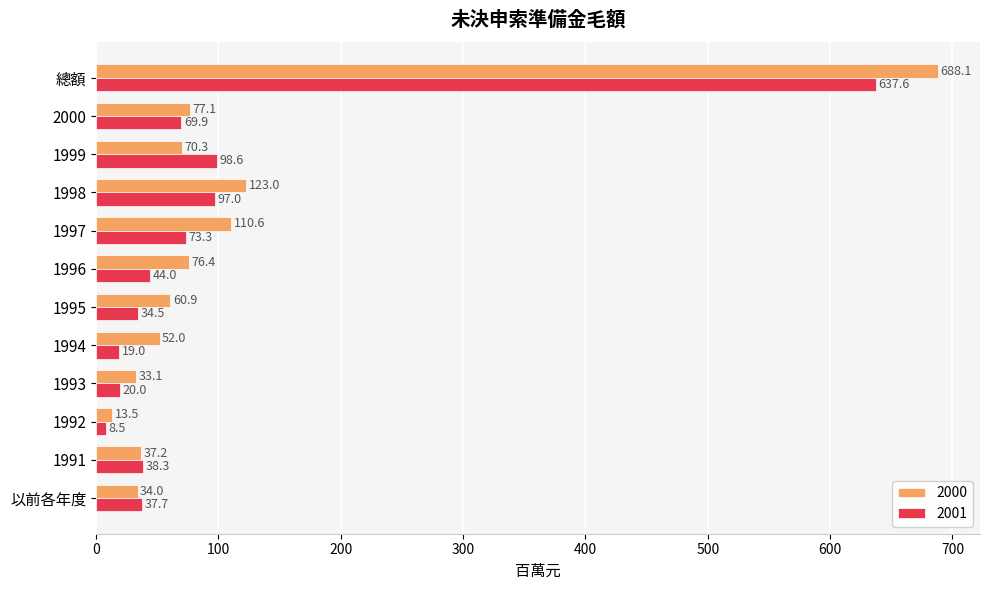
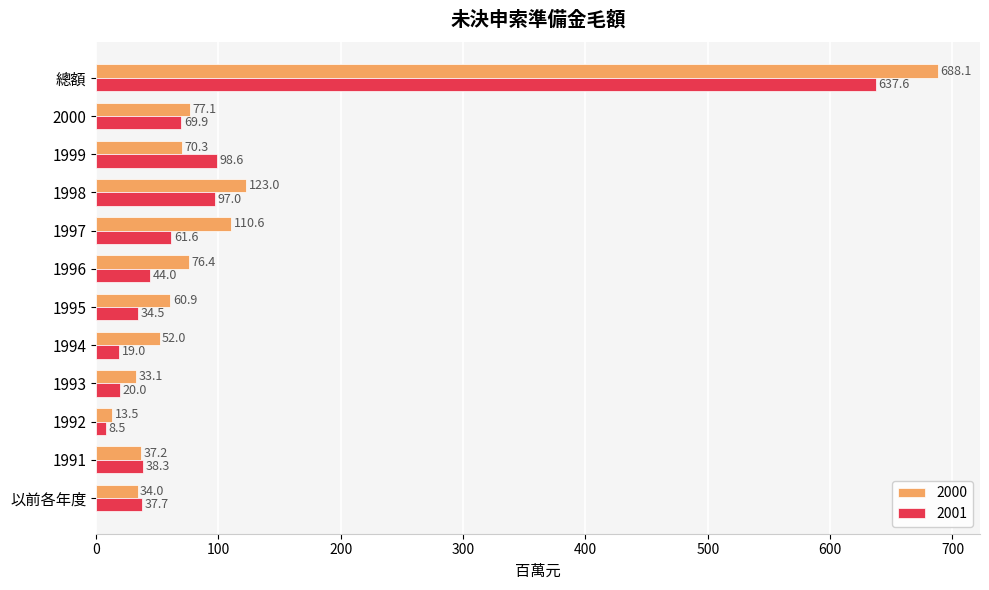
2001, 1997: 73.3 -> 61.6
